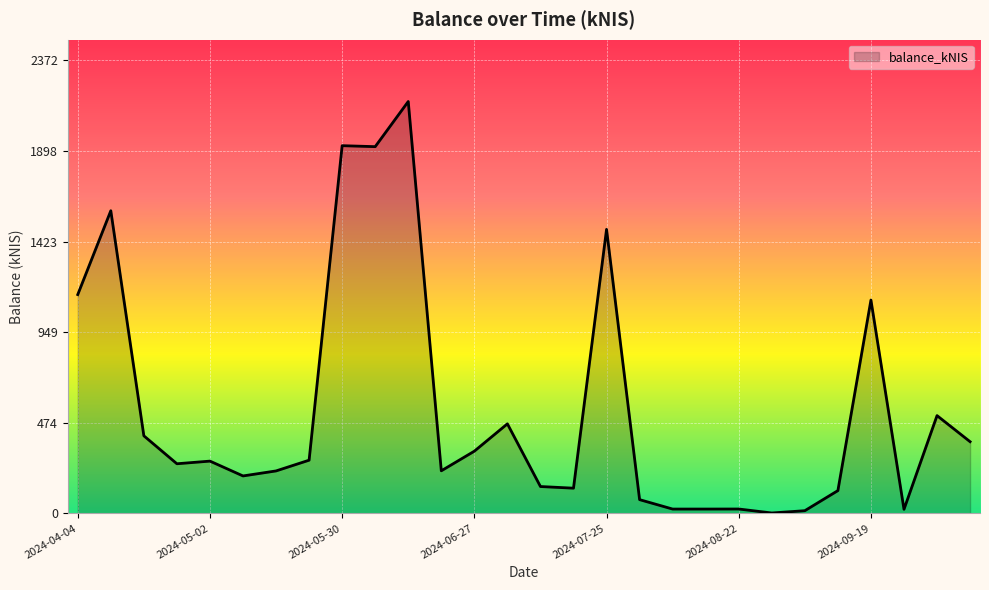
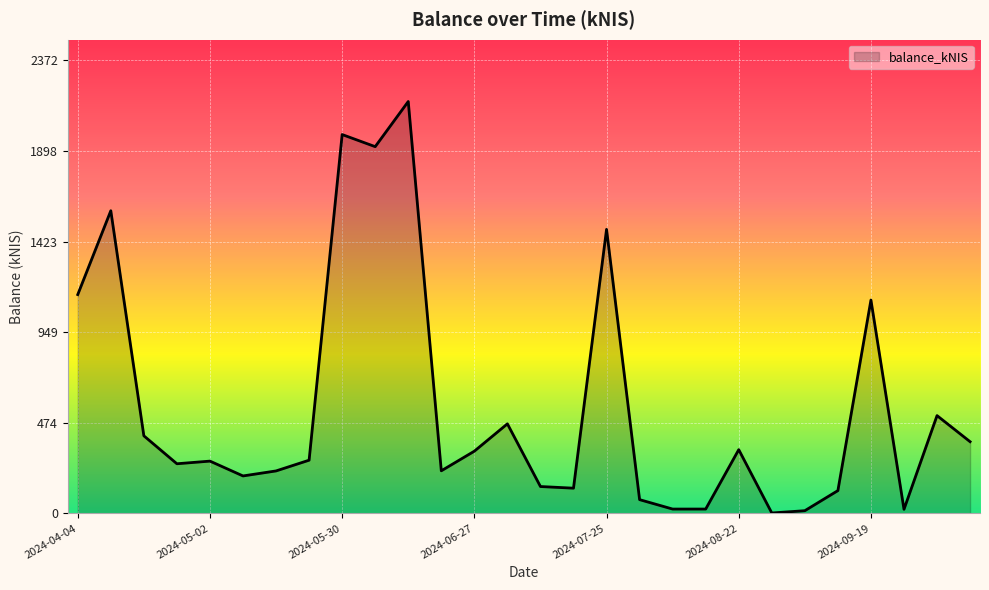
2024-05-30: 1930 -> 1980
2024-08-22: 20 -> 330
